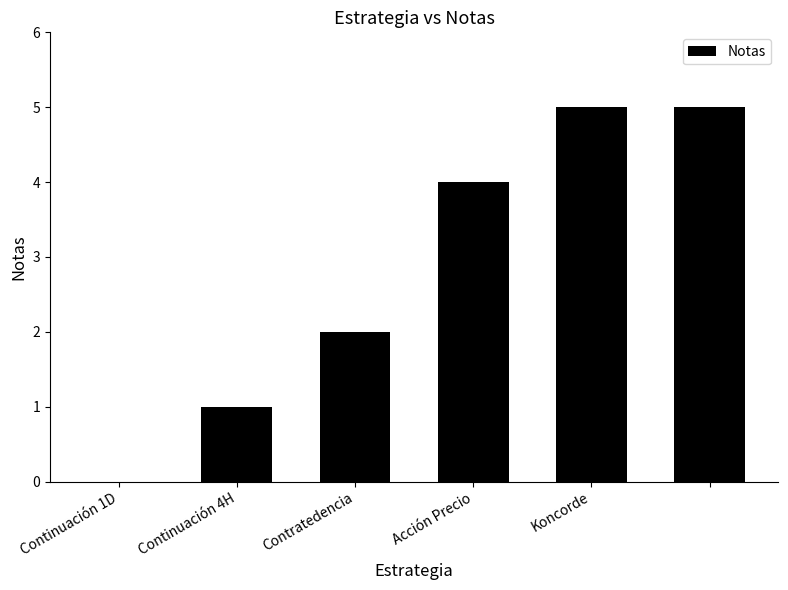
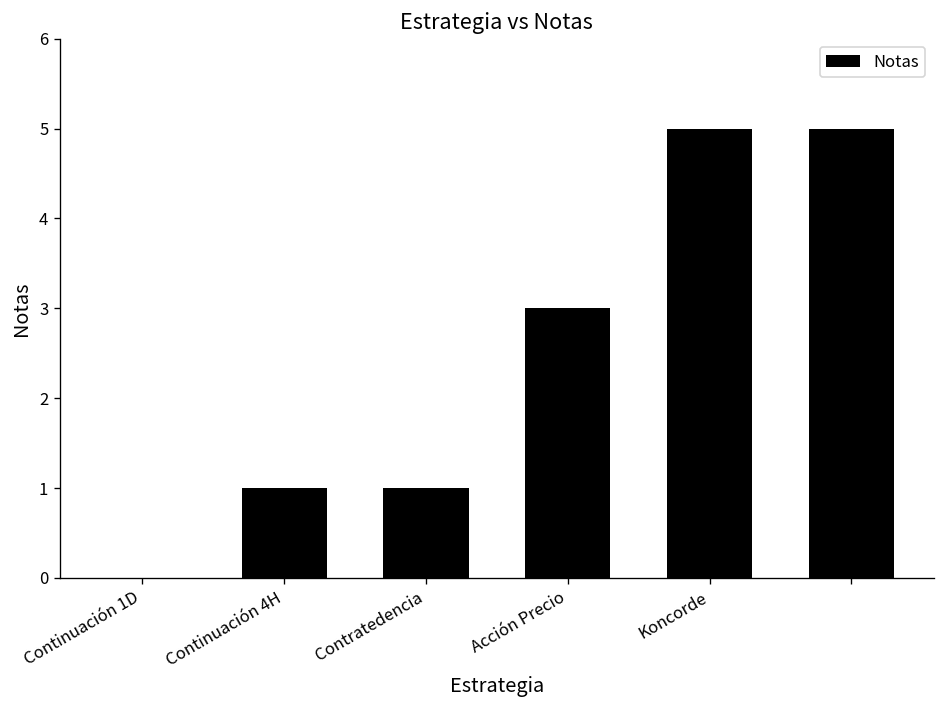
Contratedencia: 2 -> 1
Acción Precio: 4 -> 3
